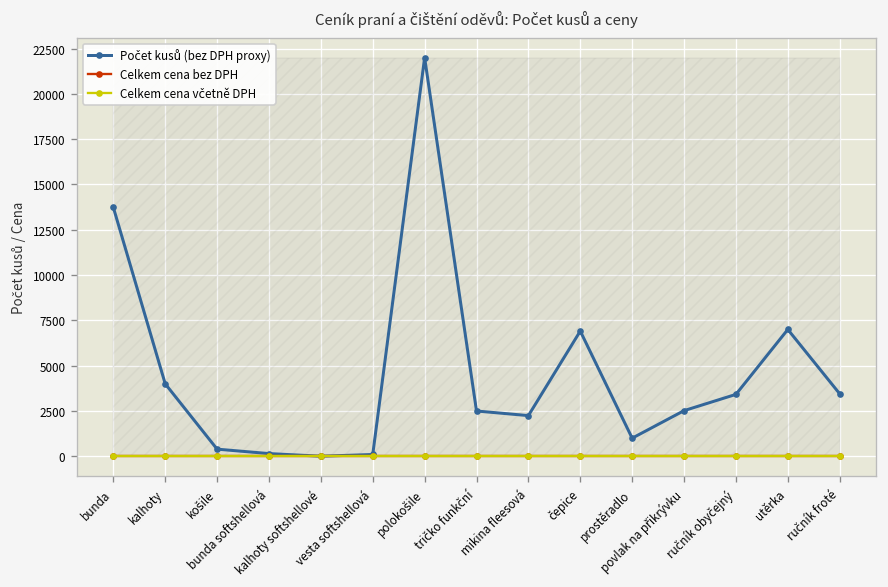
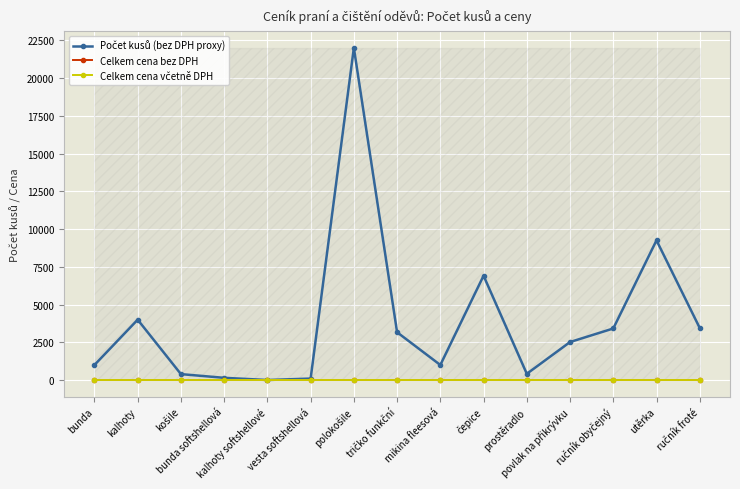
Počet kusů (bez DPH proxy), bunda: 13700 -> 1000
Počet kusů (bez DPH proxy), tričko funkční: 2500 -> 3200
Počet kusů (bez DPH proxy), mikina fleesová: 2200 -> 1000
Počet kusů (bez DPH proxy), prostěradlo: 1000 -> 400
Počet kusů (bez DPH proxy), utěrka: 7000 -> 9300
